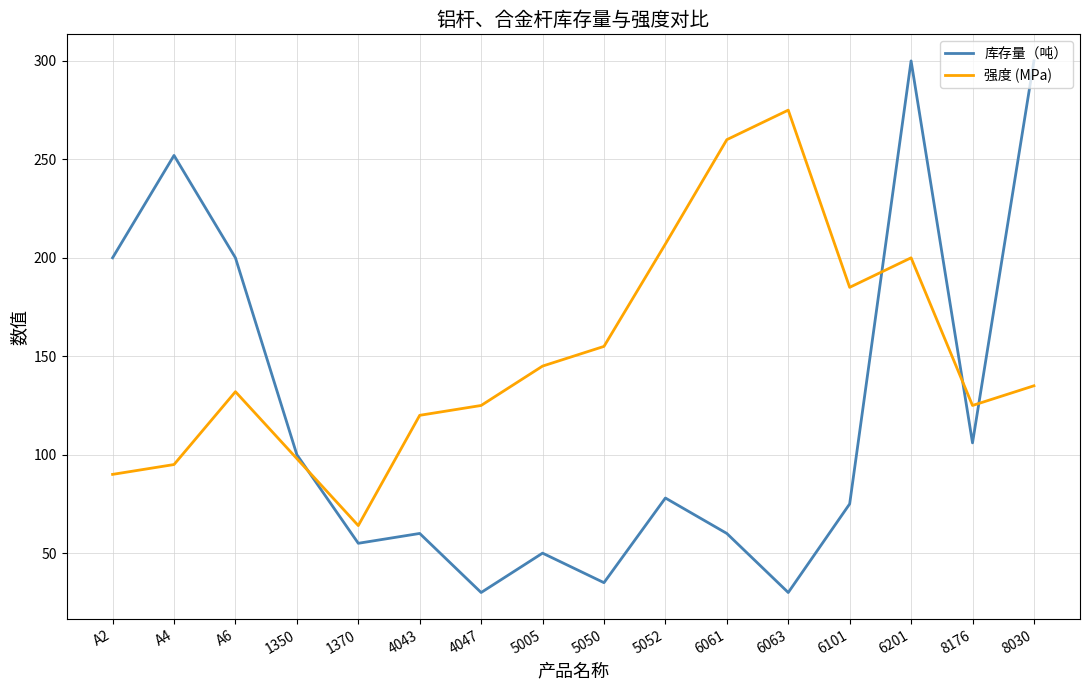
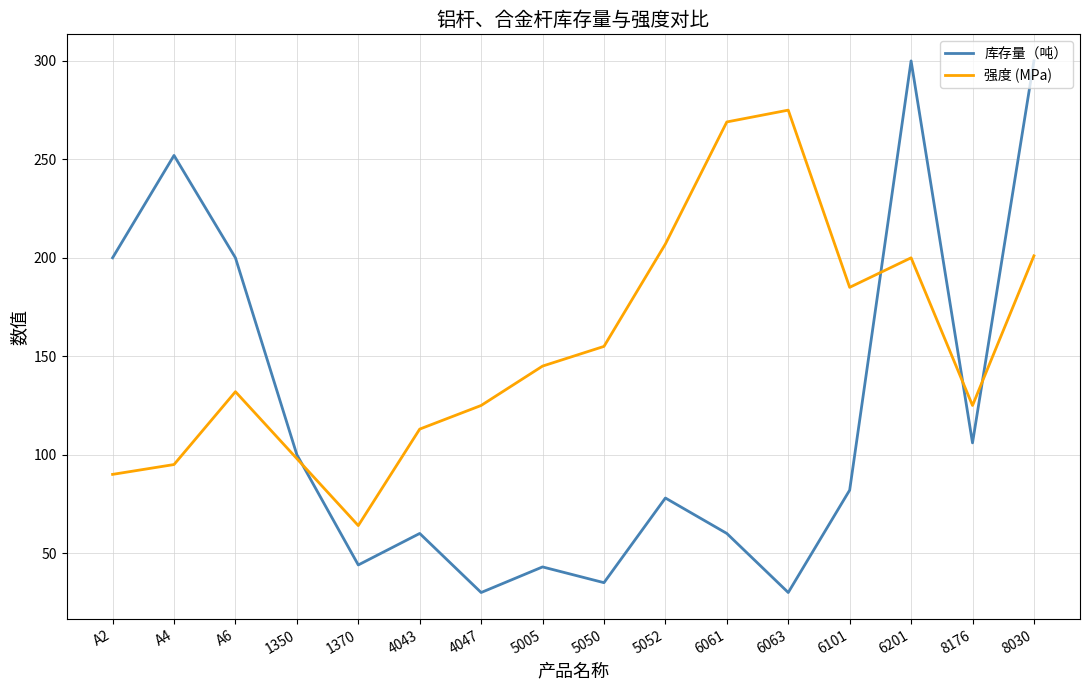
库存量（吨）, 1370: 55 -> 44
强度 (MPa), 4043: 120 -> 113
库存量（吨）, 5005: 50 -> 43
强度 (MPa), 6061: 260 -> 269
库存量（吨）, 6101: 75 -> 82
强度 (MPa), 8030: 135 -> 201
